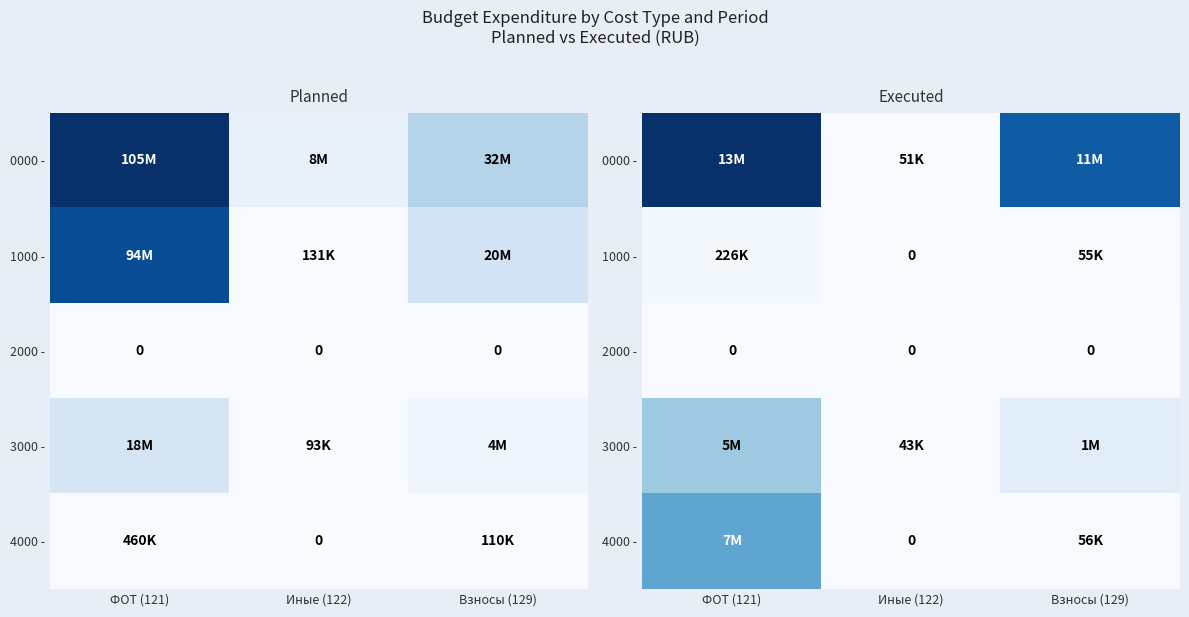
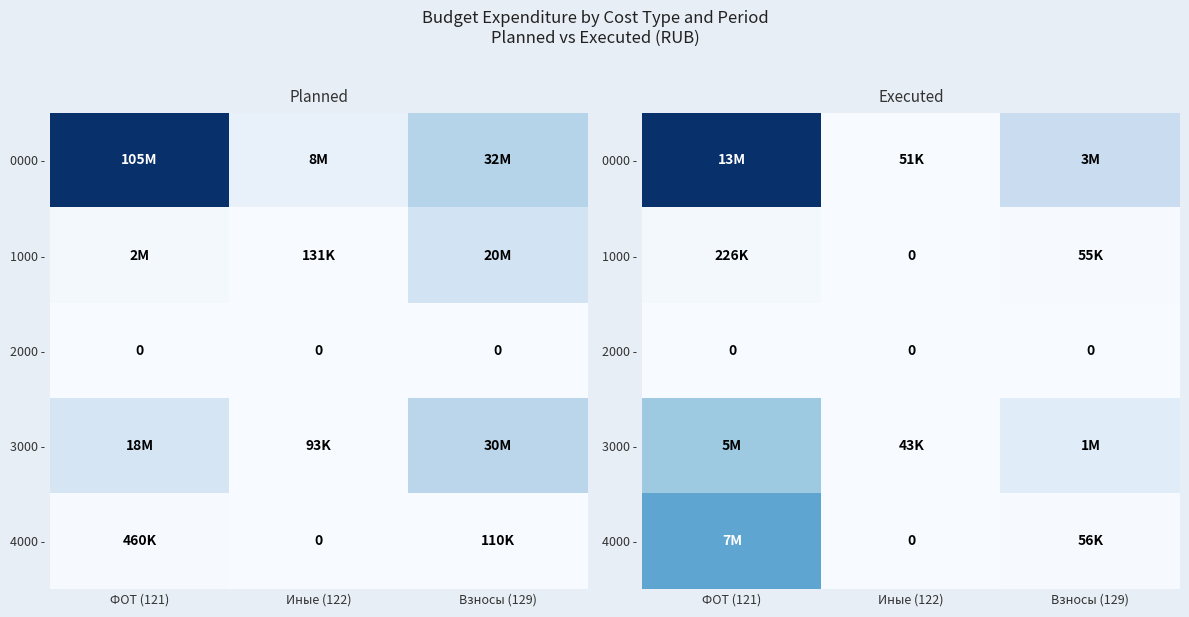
Planned, 1000 -, ФОТ (121): 94M -> 2M
Planned, 3000 -, Взносы (129): 4M -> 30M
Executed, 0000 -, Взносы (129): 11M -> 3M
